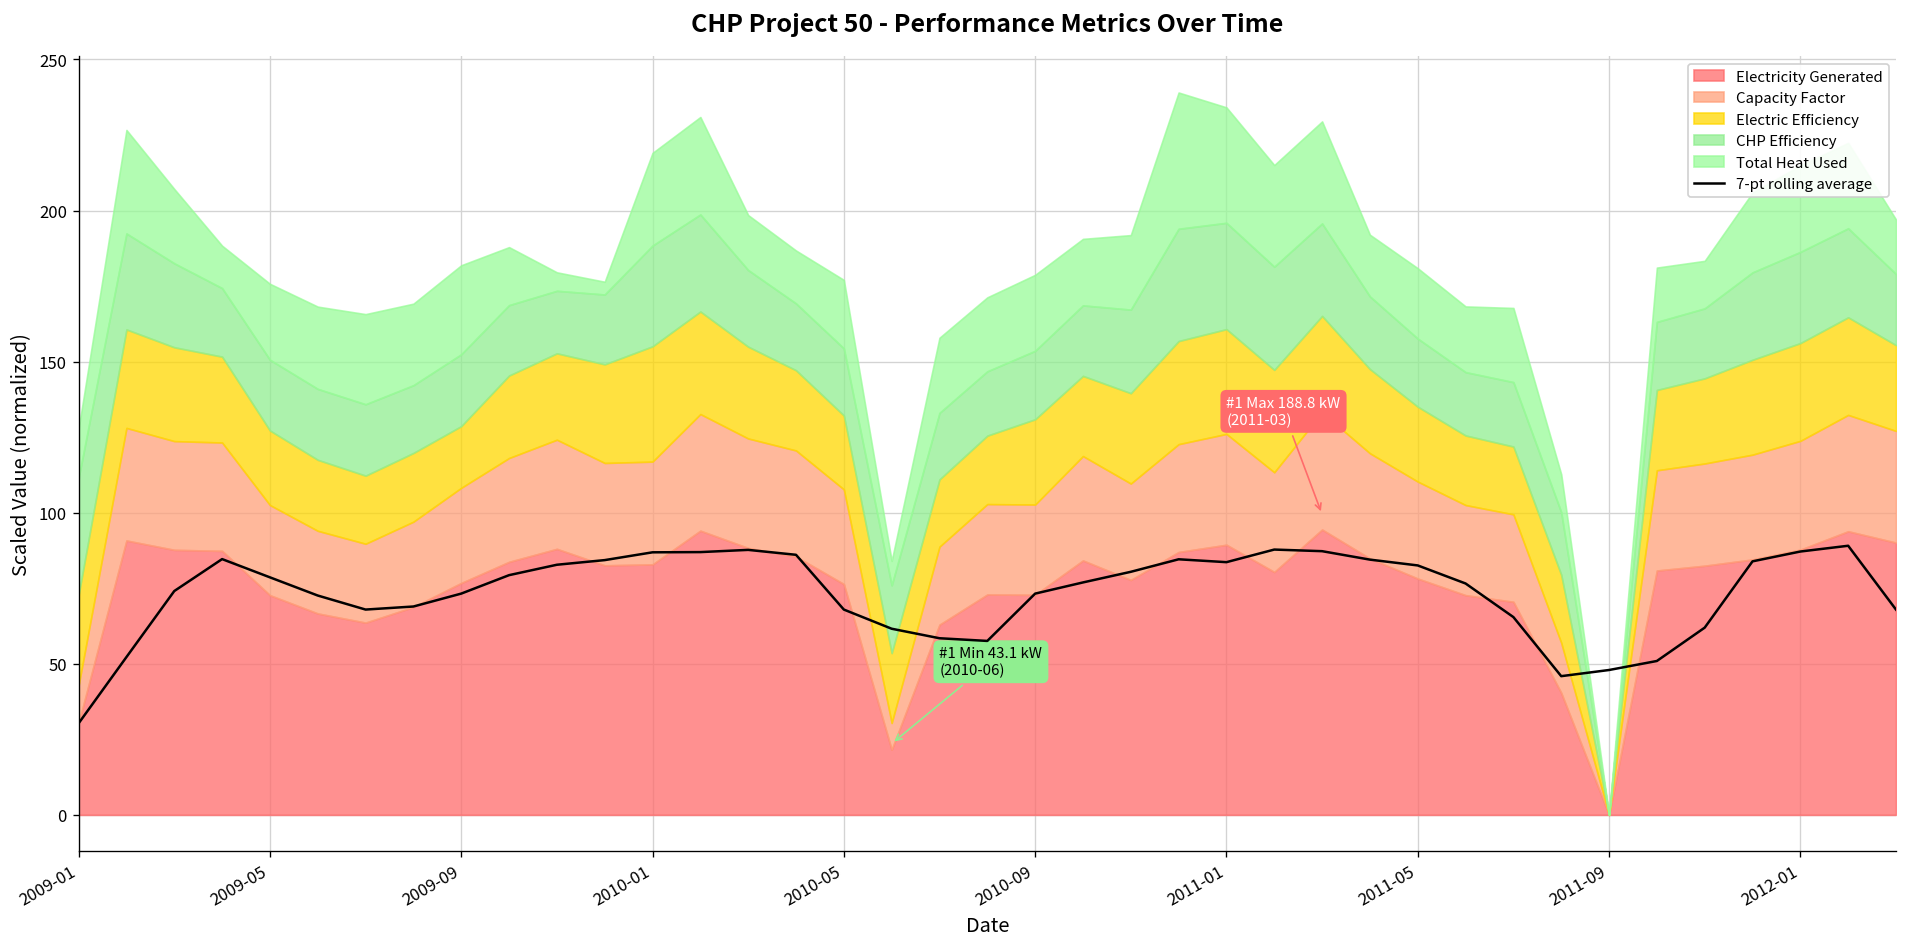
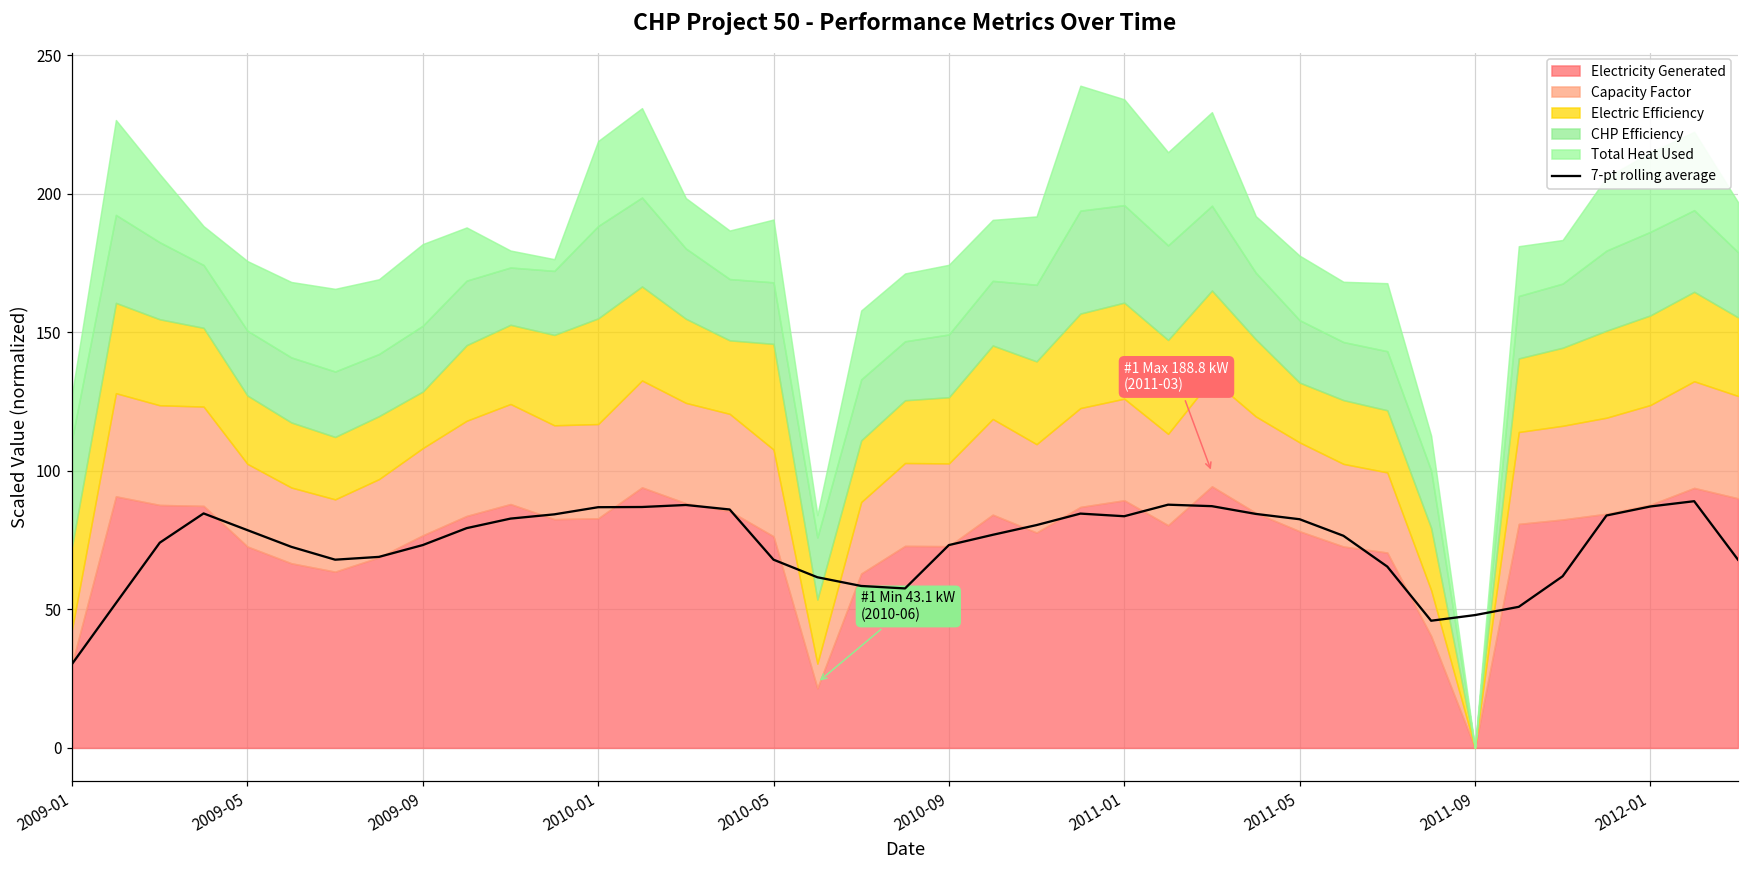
Electric Efficiency, 2010-05: 24 -> 38
Electric Efficiency, 2010-09: 28 -> 24
Electric Efficiency, 2011-05: 25 -> 22
